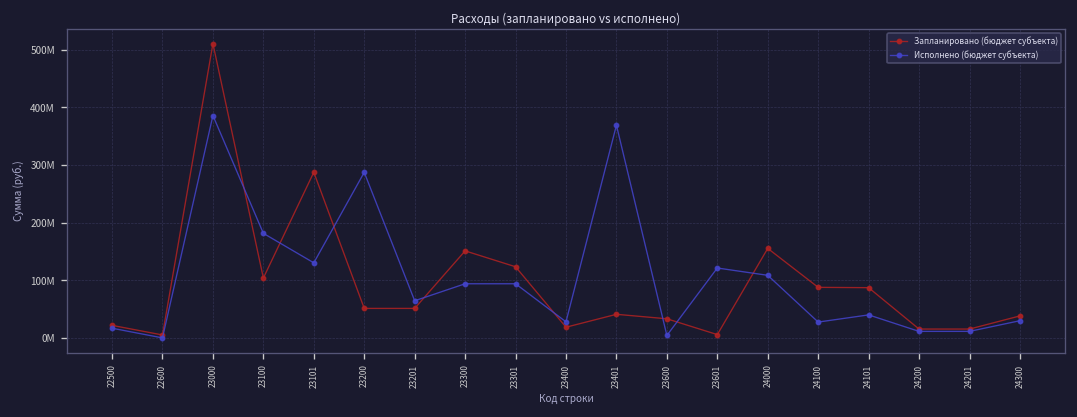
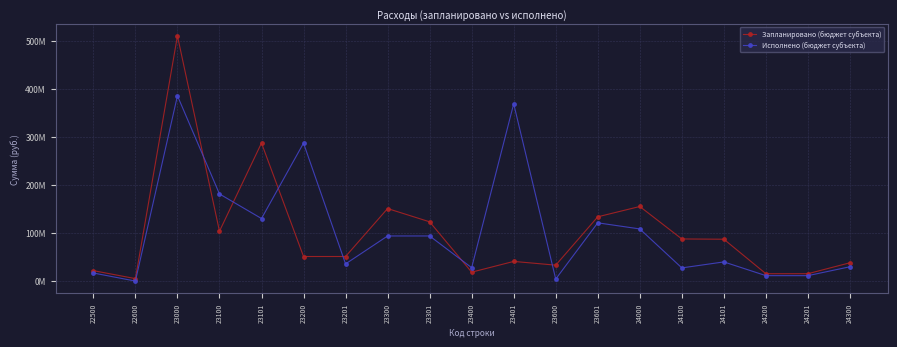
Исполнено (бюджет субъекта), 23201: 60000000 -> 40000000
Запланировано (бюджет субъекта), 23601: 10000000 -> 130000000
